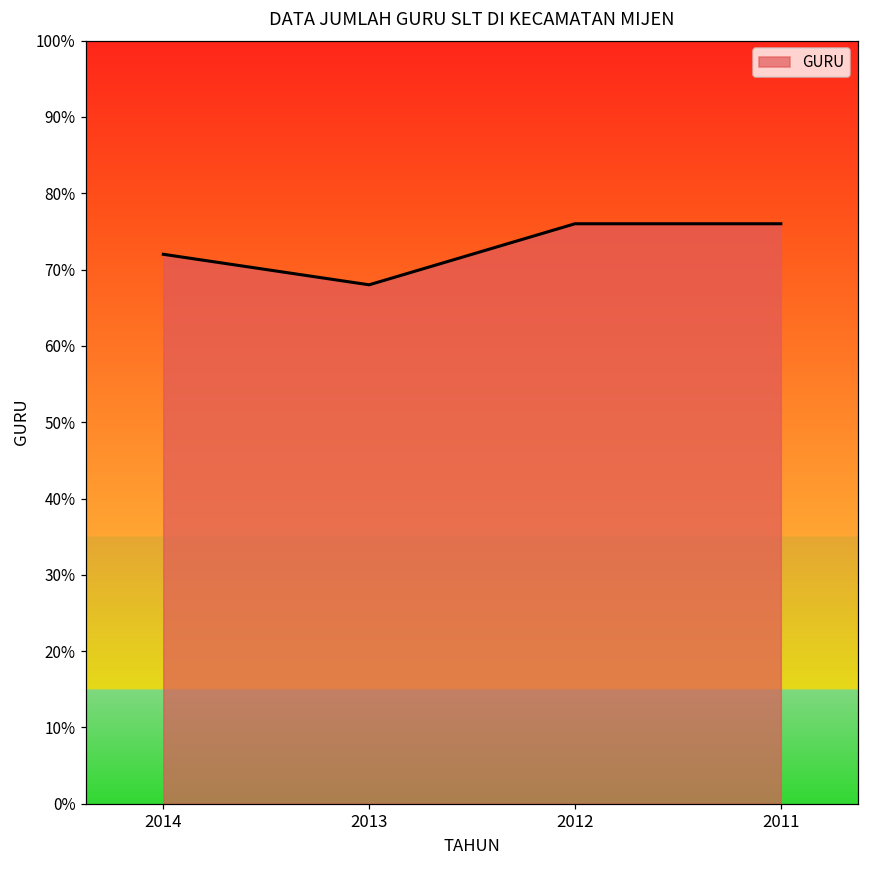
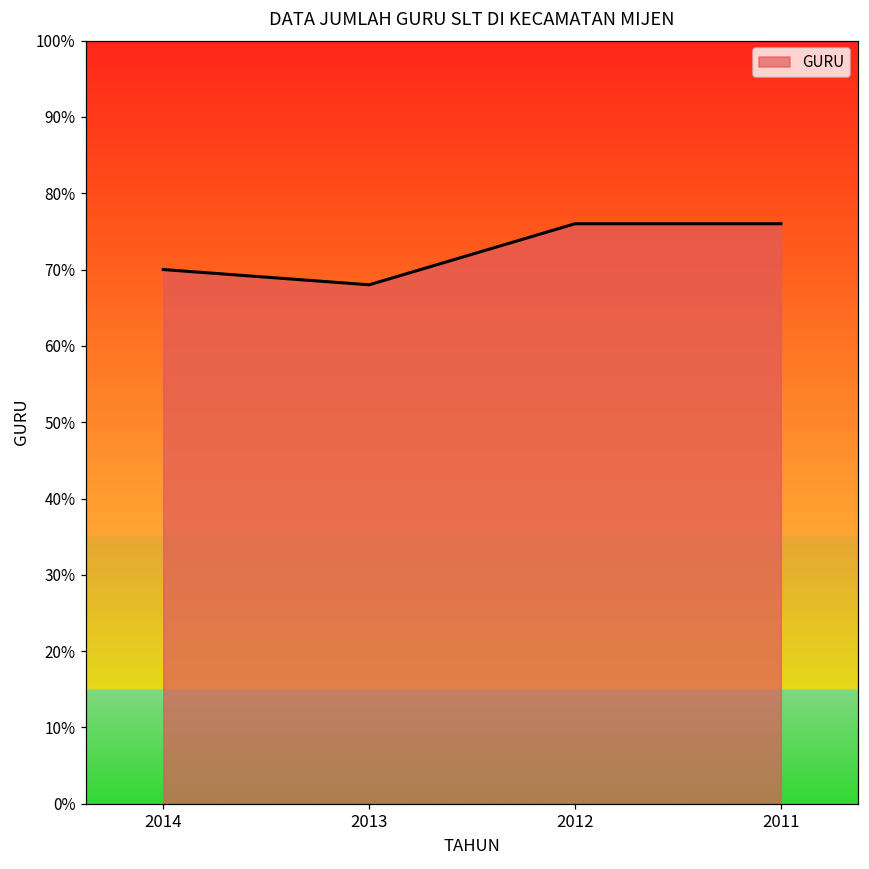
2014: 72% -> 70%
